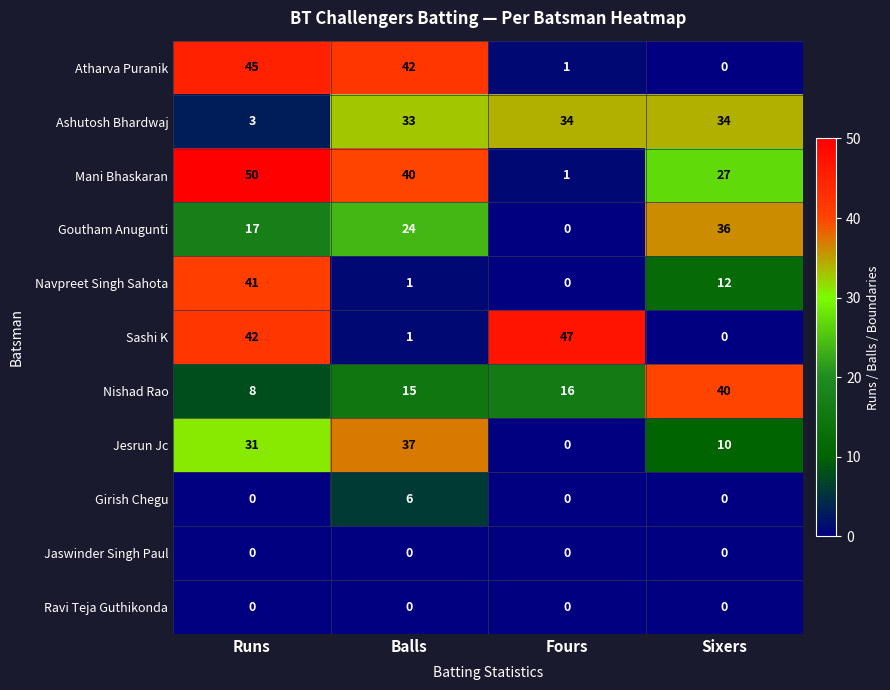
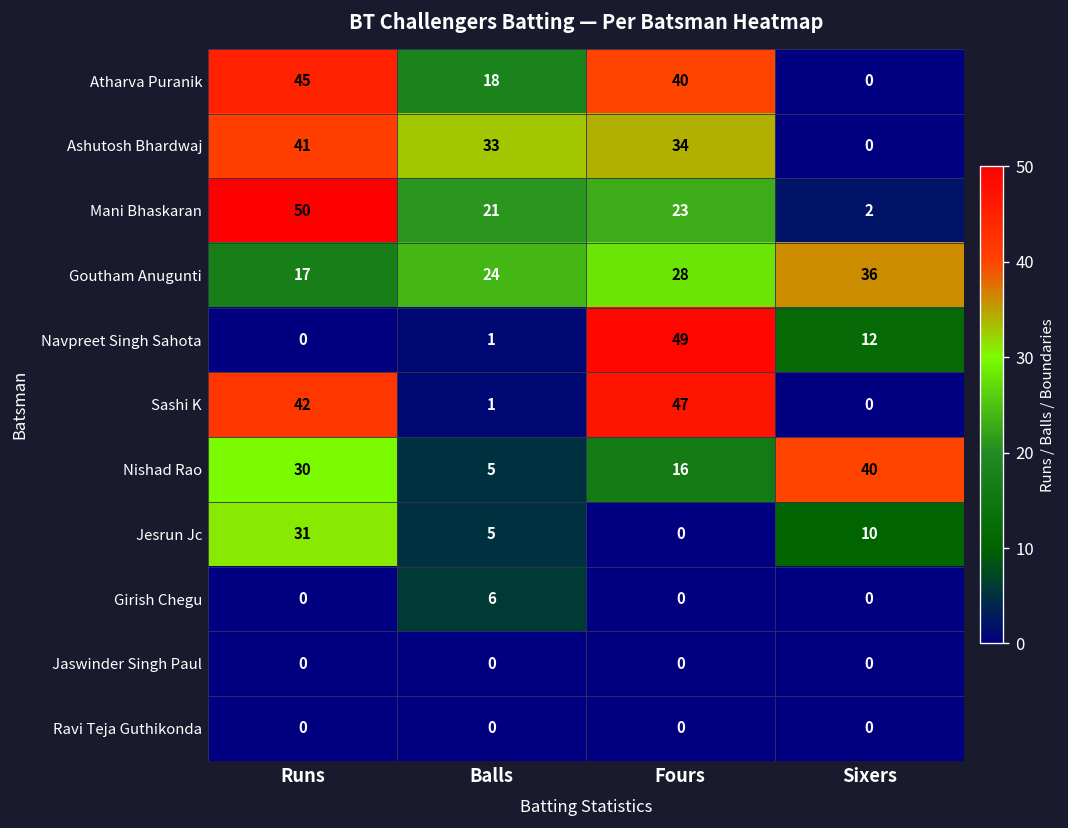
Atharva Puranik, Balls: 42 -> 18
Atharva Puranik, Fours: 1 -> 40
Ashutosh Bhardwaj, Runs: 3 -> 41
Ashutosh Bhardwaj, Sixers: 34 -> 0
Mani Bhaskaran, Balls: 40 -> 21
Mani Bhaskaran, Fours: 1 -> 23
Mani Bhaskaran, Sixers: 27 -> 2
Goutham Anugunti, Fours: 0 -> 28
Navpreet Singh Sahota, Runs: 41 -> 0
Navpreet Singh Sahota, Fours: 0 -> 49
Nishad Rao, Runs: 8 -> 30
Nishad Rao, Balls: 15 -> 5
Jesrun Jc, Balls: 37 -> 5
